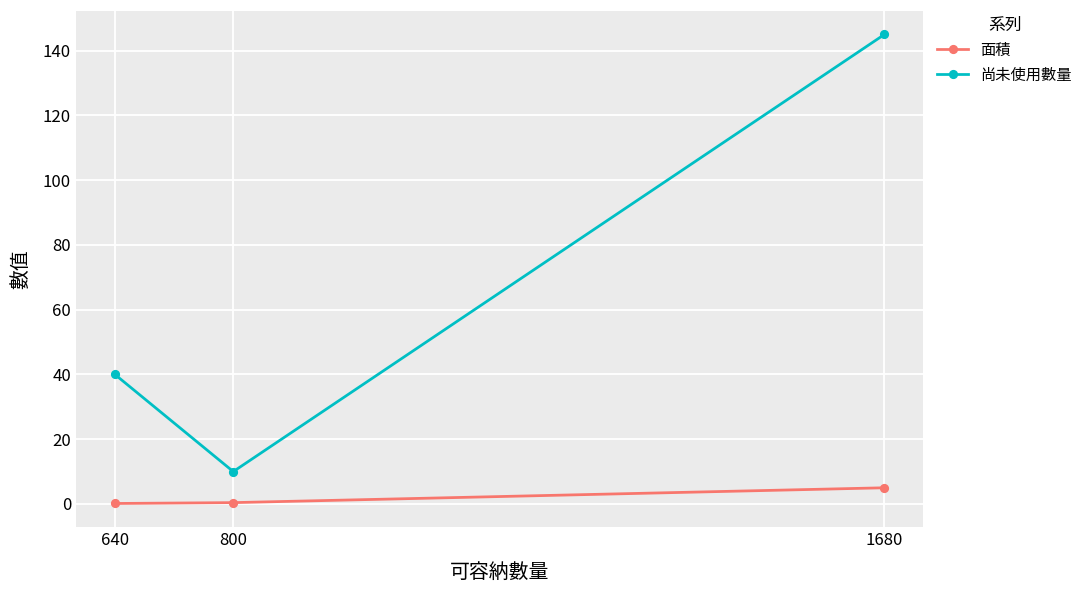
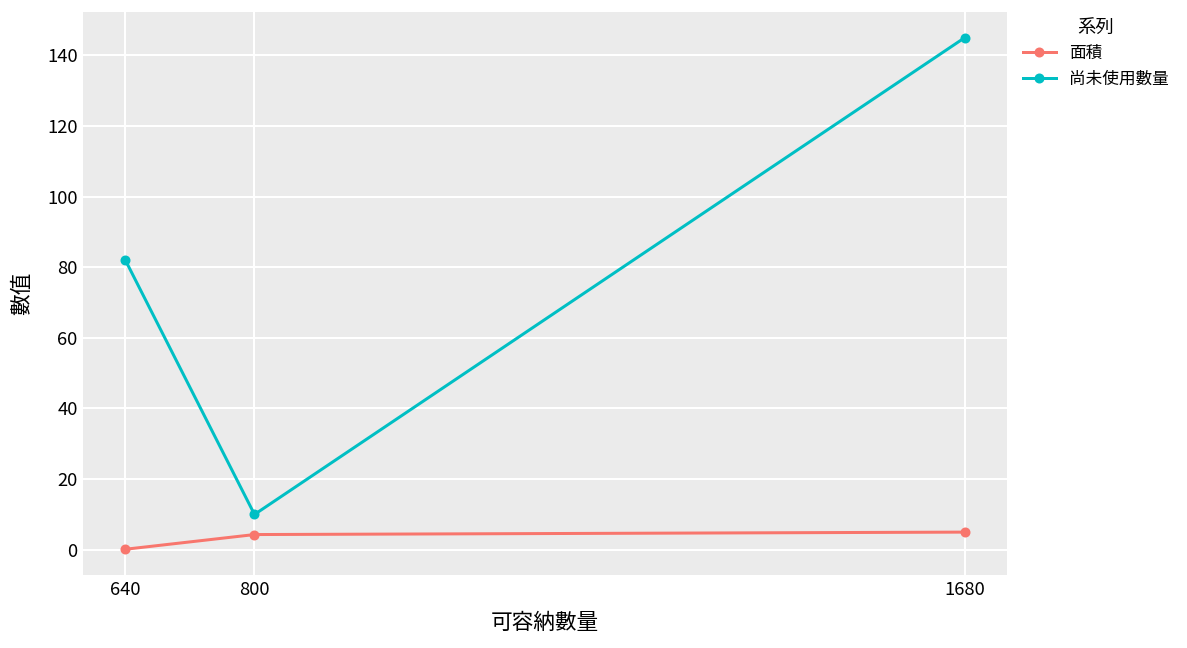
尚未使用數量, 640: 40 -> 82
面積, 800: 0 -> 4
